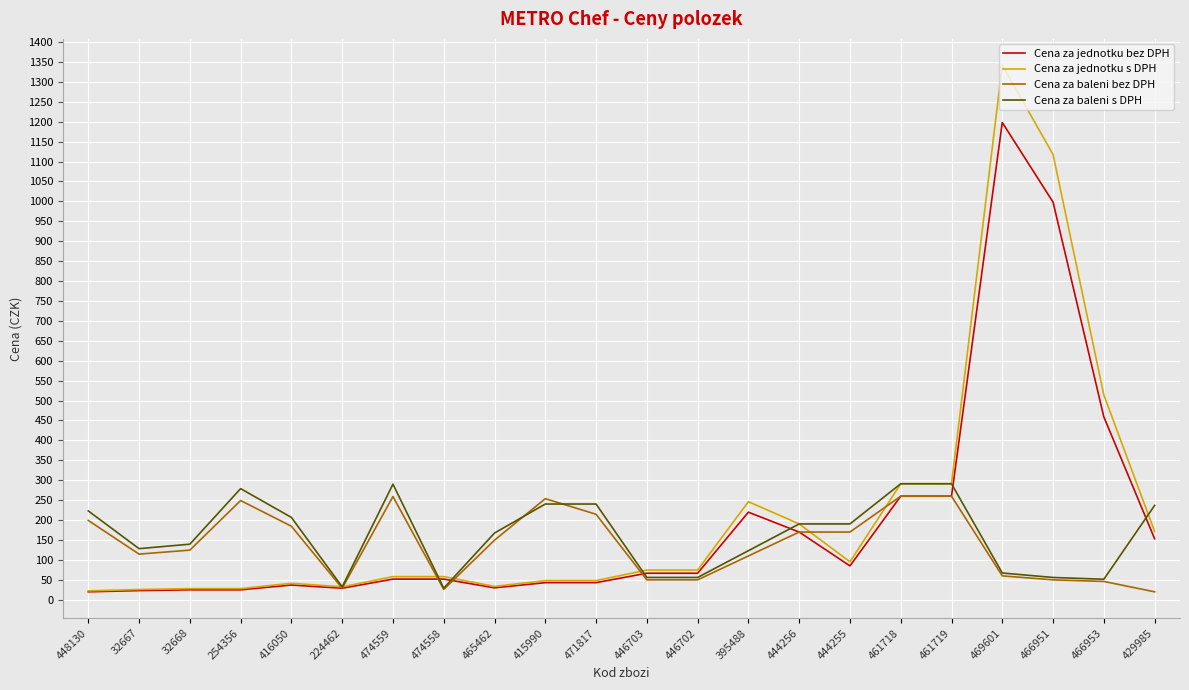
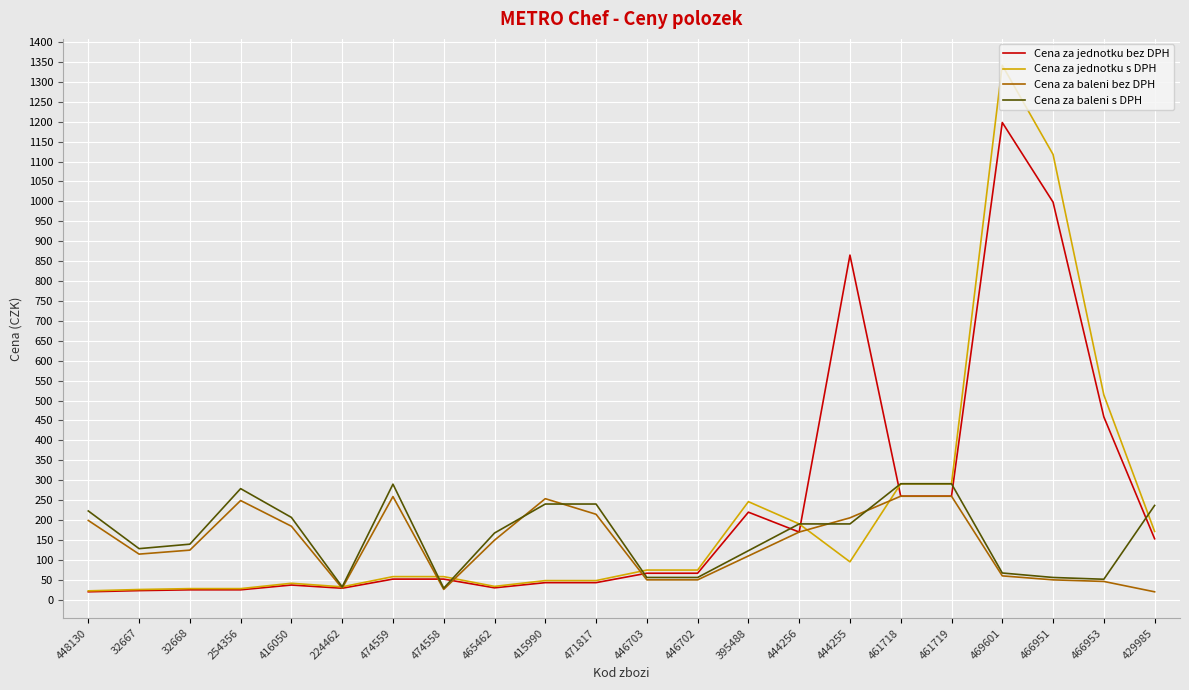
Cena za jednotku bez DPH, 444255: 80 -> 870
Cena za baleni bez DPH, 444255: 170 -> 210
